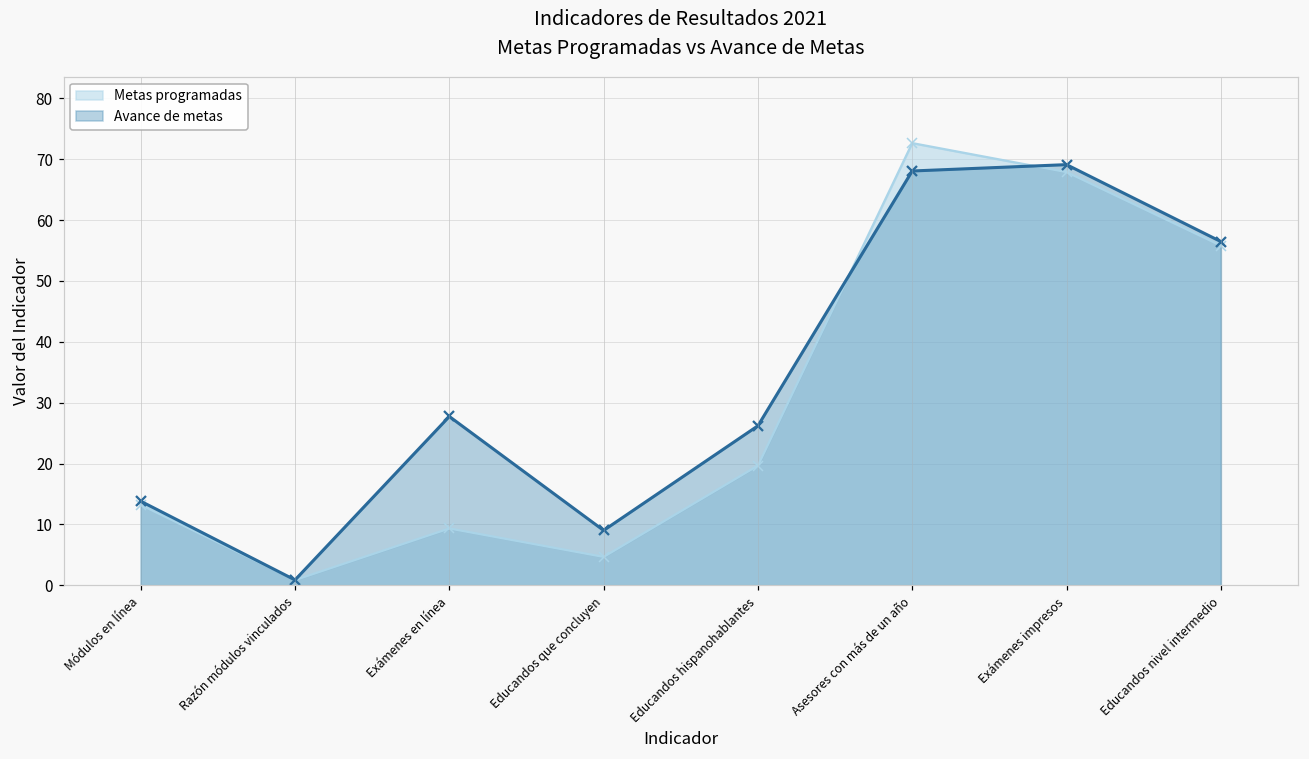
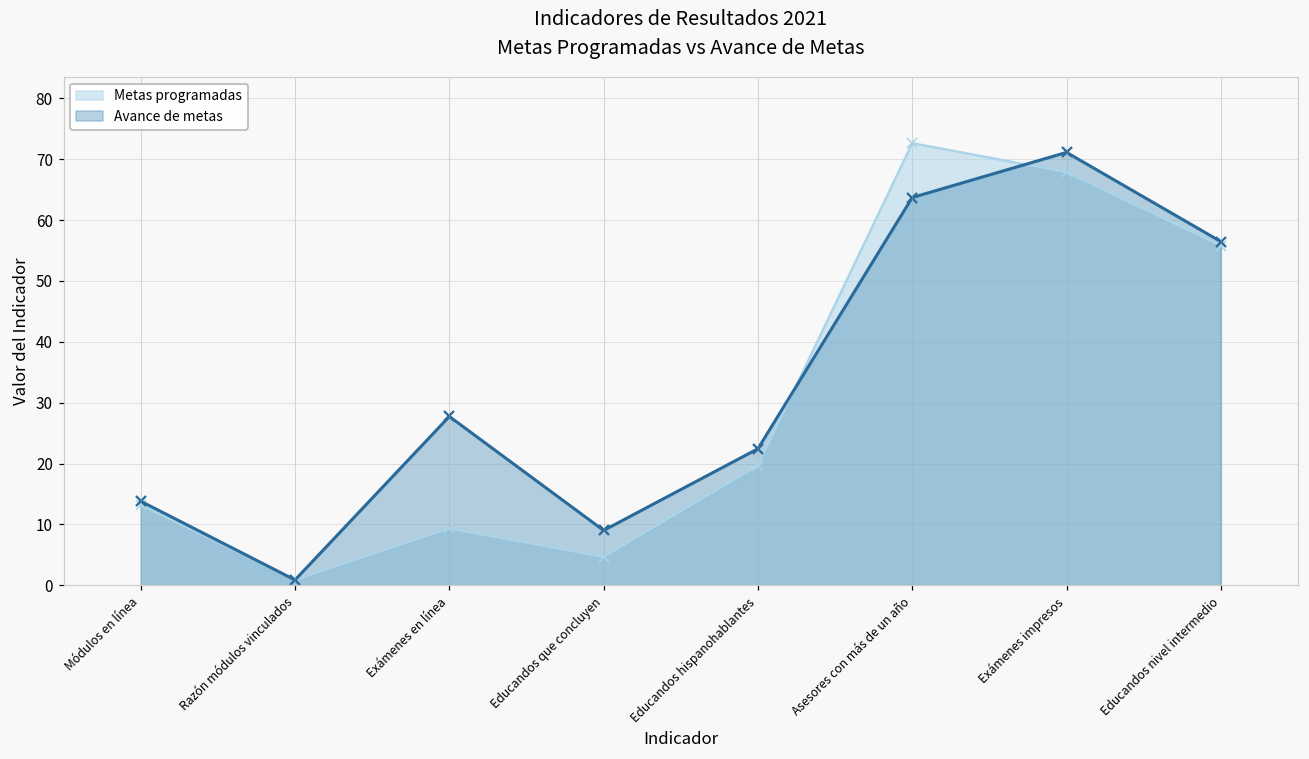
Avance de metas, Educandos hispanohablantes: 26 -> 22
Avance de metas, Asesores con más de un año: 68 -> 64
Avance de metas, Exámenes impresos: 69 -> 71
